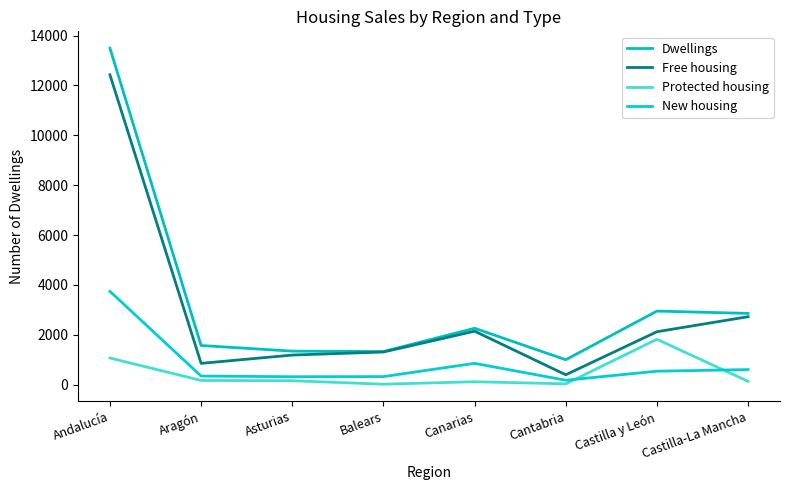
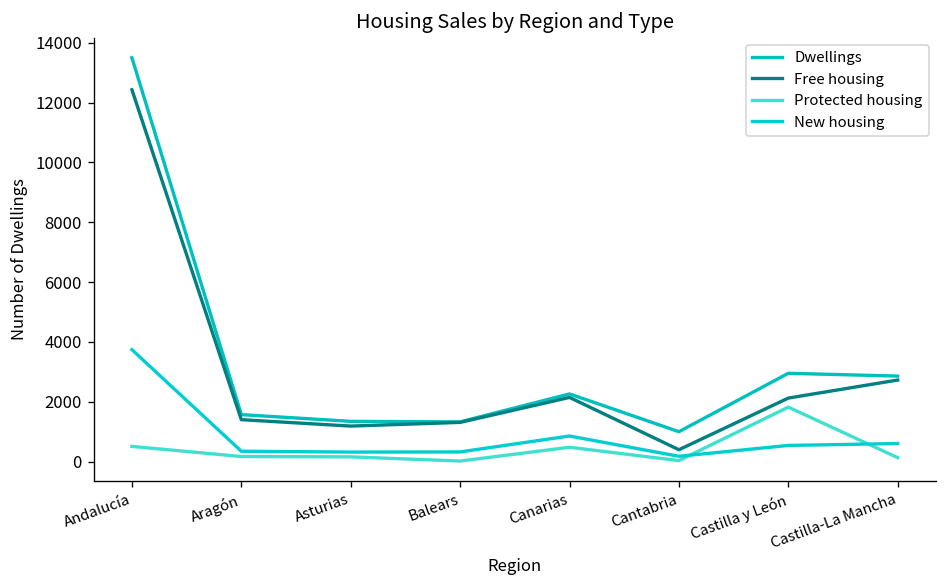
Protected housing, Andalucía: 1100 -> 500
Free housing, Aragón: 900 -> 1400
Protected housing, Canarias: 100 -> 500
